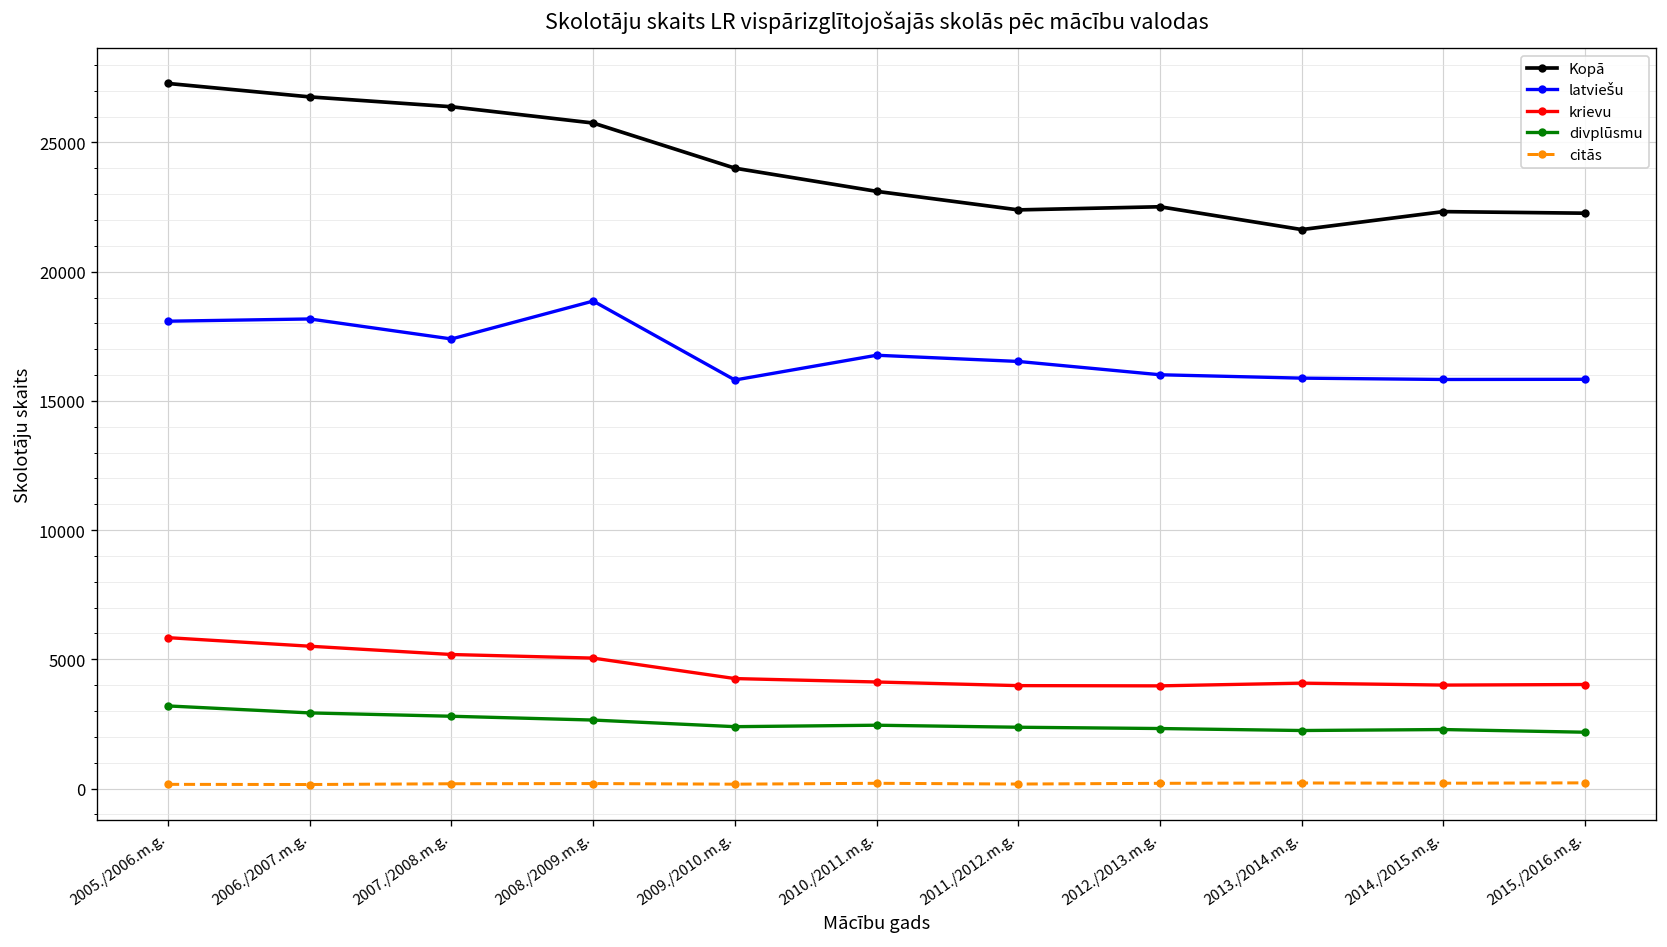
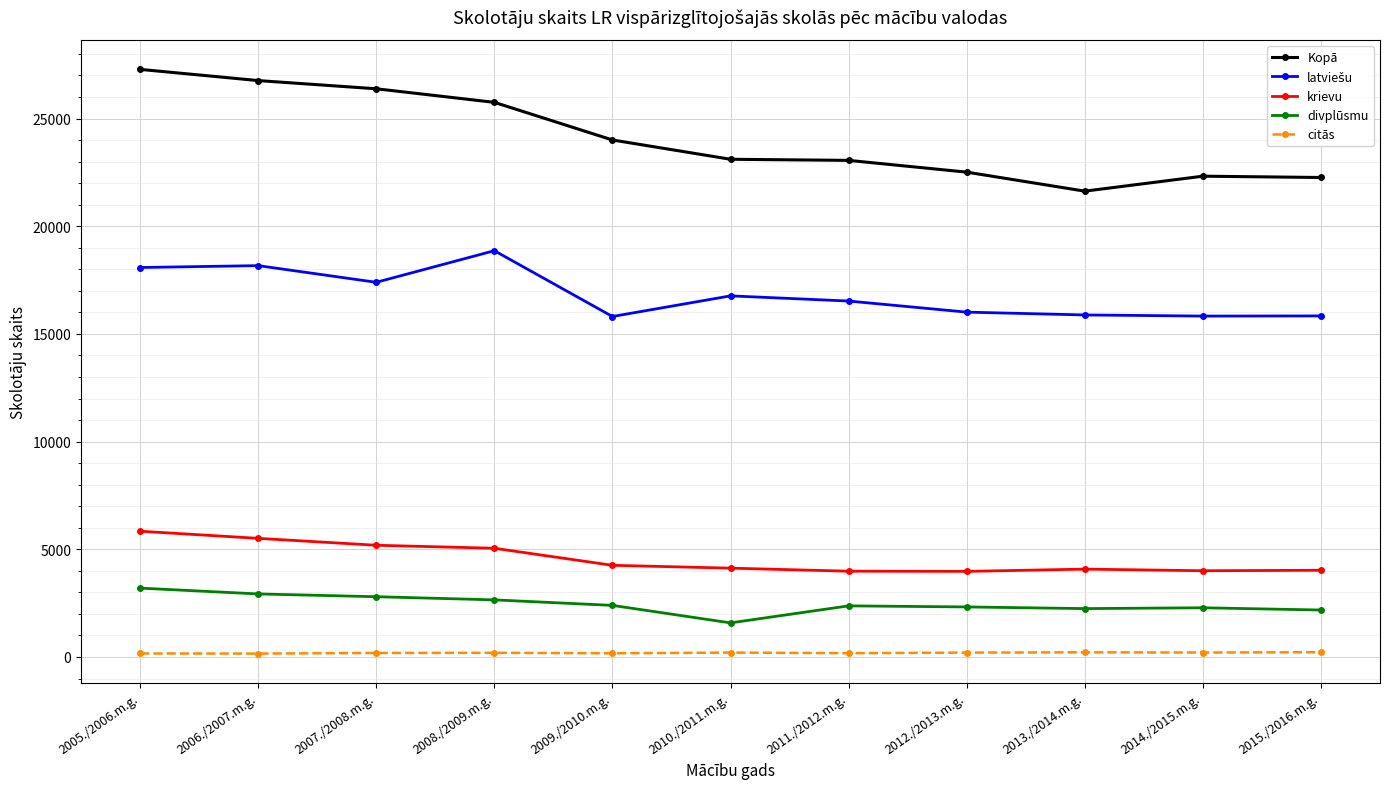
divplūsmu, 2010./2011.m.g.: 2500 -> 1600
Kopā, 2011./2012.m.g.: 22400 -> 23100
